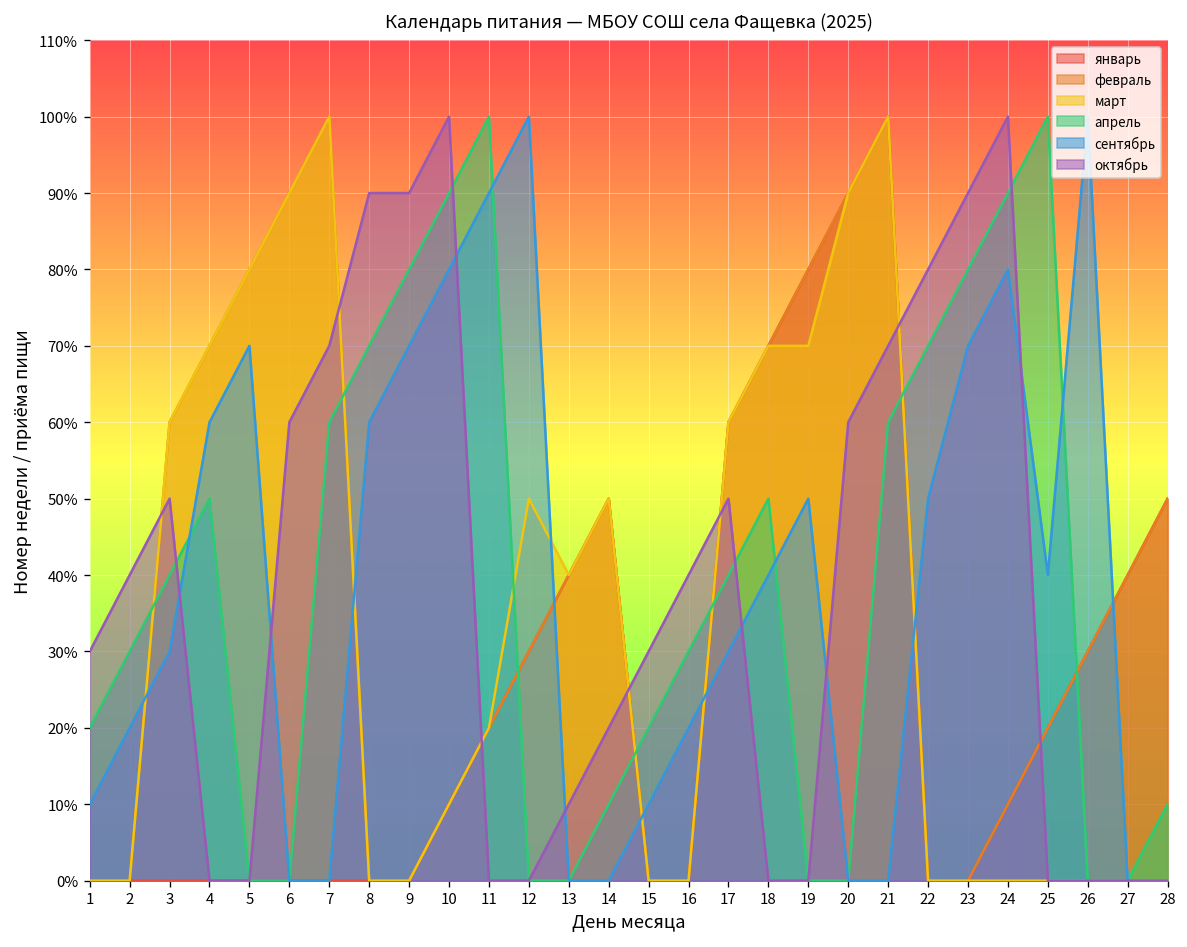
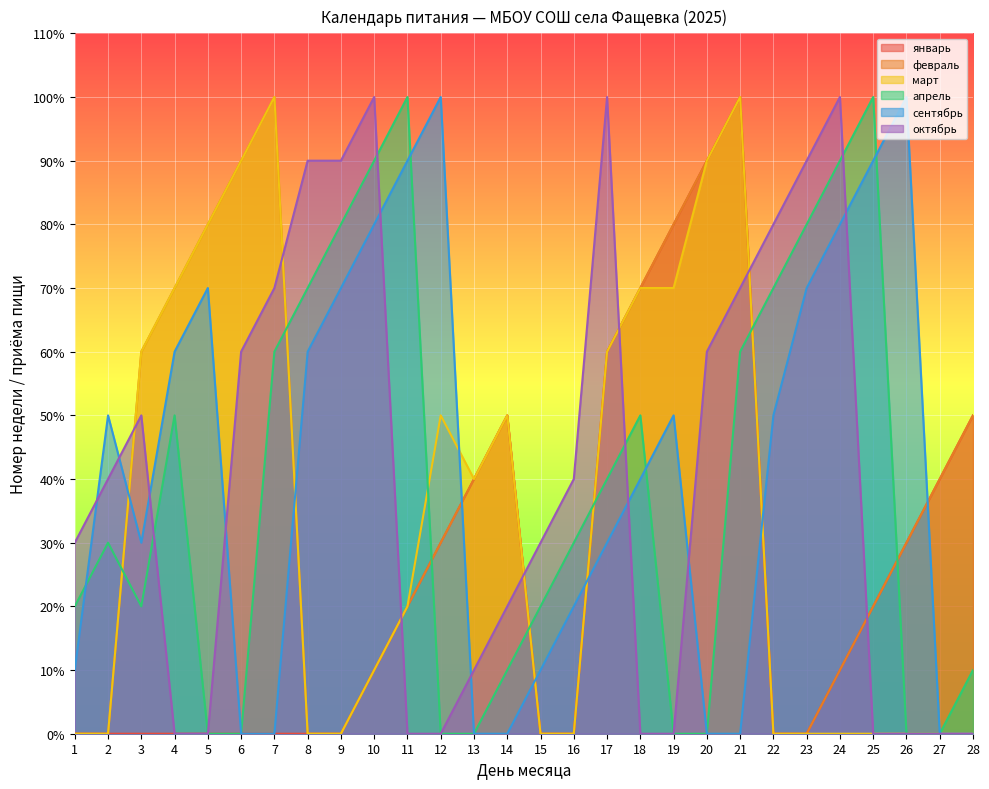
сентябрь, 2: 20% -> 50%
апрель, 3: 40% -> 20%
октябрь, 17: 50% -> 100%
сентябрь, 25: 40% -> 90%
